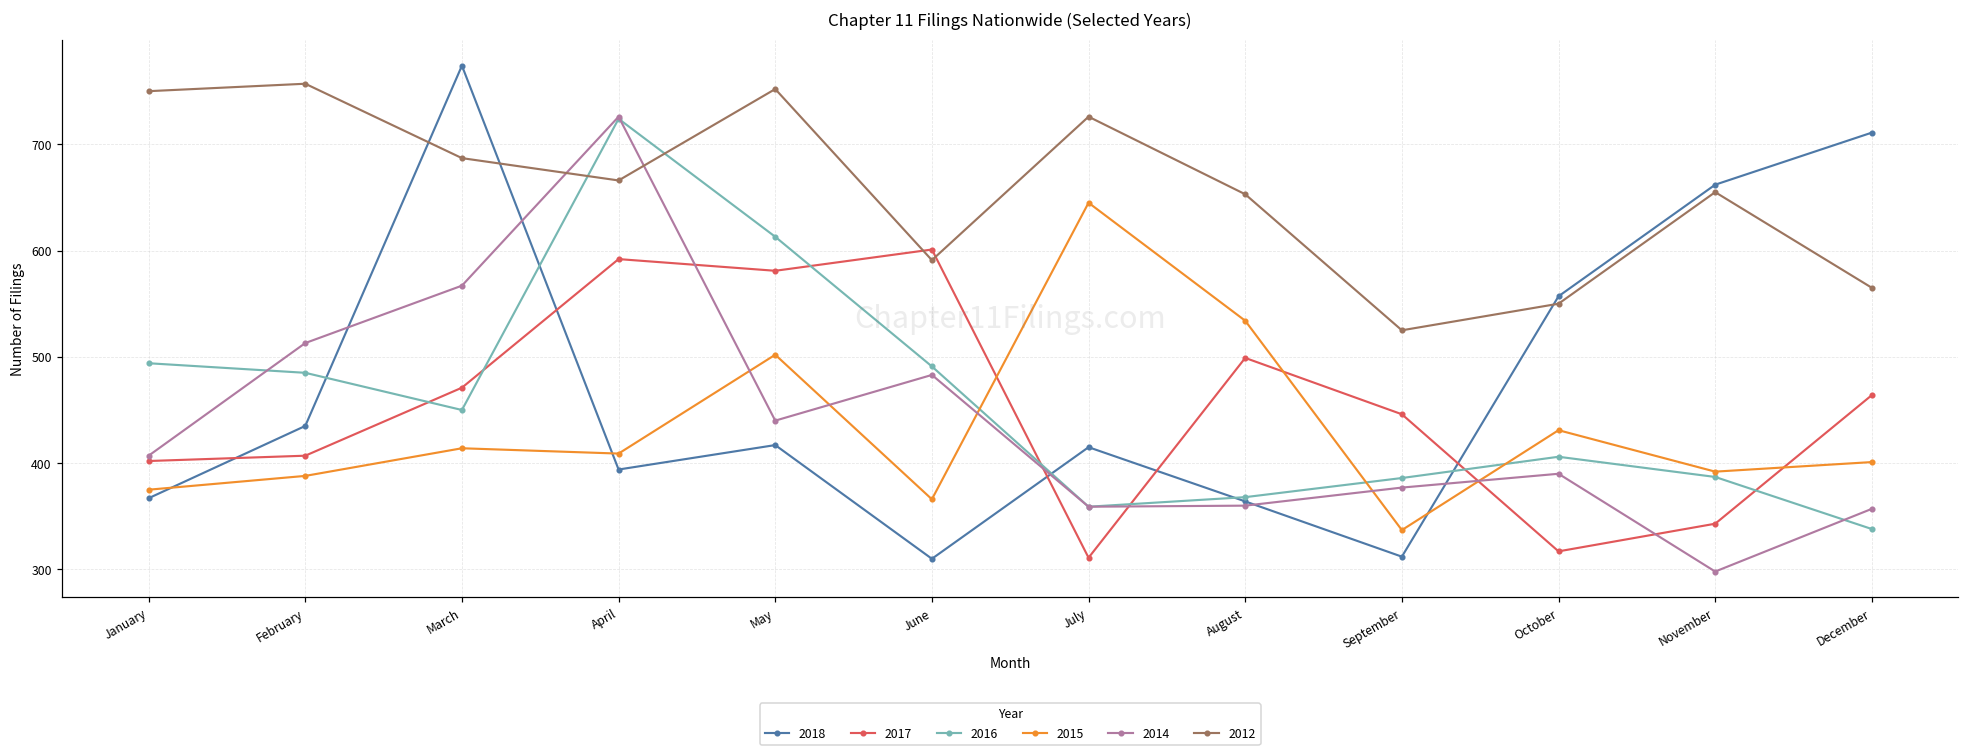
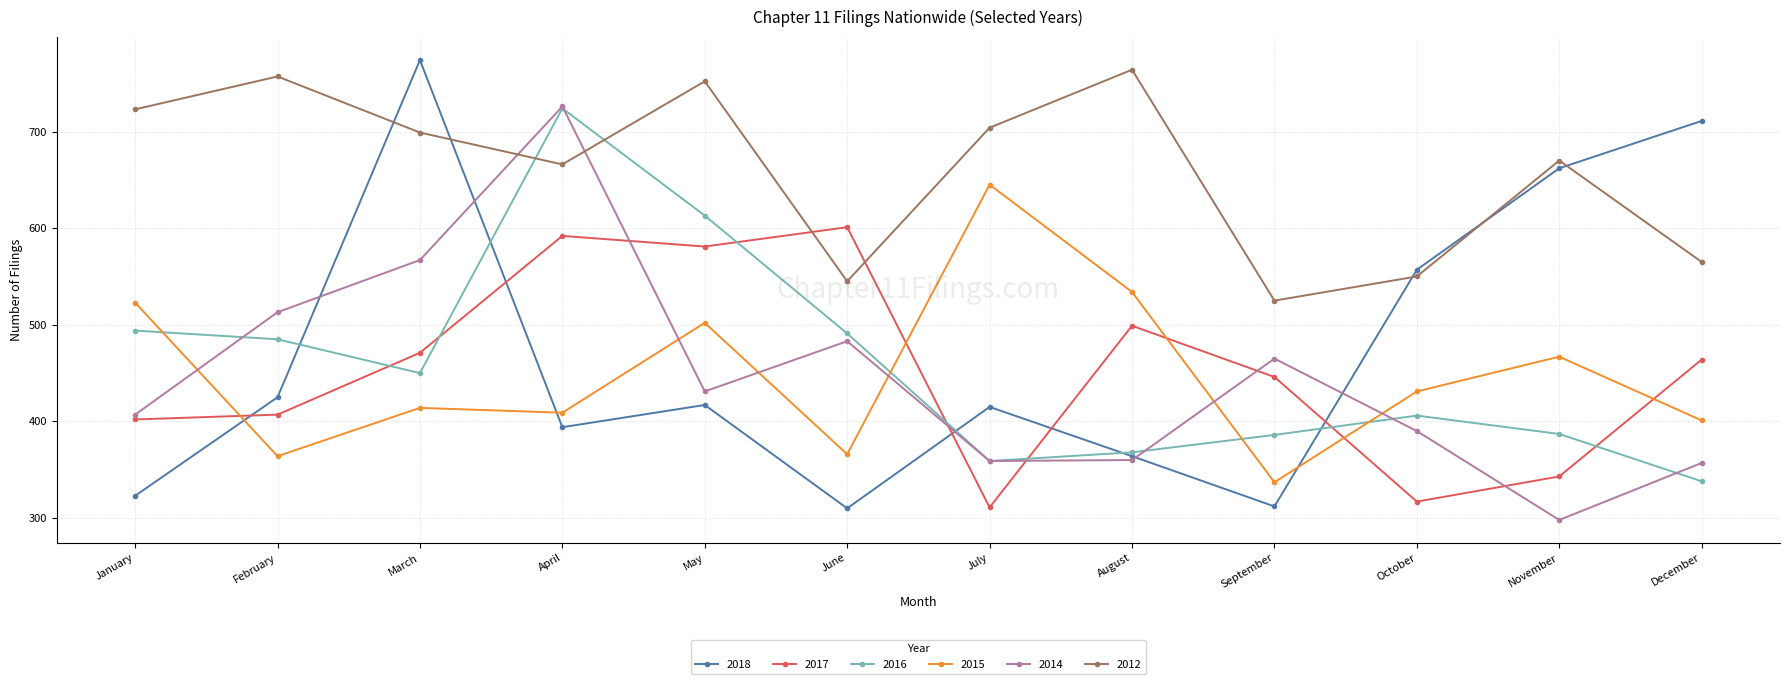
2018, January: 370 -> 320
2015, January: 380 -> 520
2012, January: 750 -> 720
2018, February: 440 -> 430
2015, February: 390 -> 360
2012, March: 690 -> 700
2014, May: 440 -> 430
2012, June: 590 -> 550
2012, July: 730 -> 700
2012, August: 650 -> 760
2014, September: 380 -> 470
2015, November: 390 -> 470
2012, November: 660 -> 670
